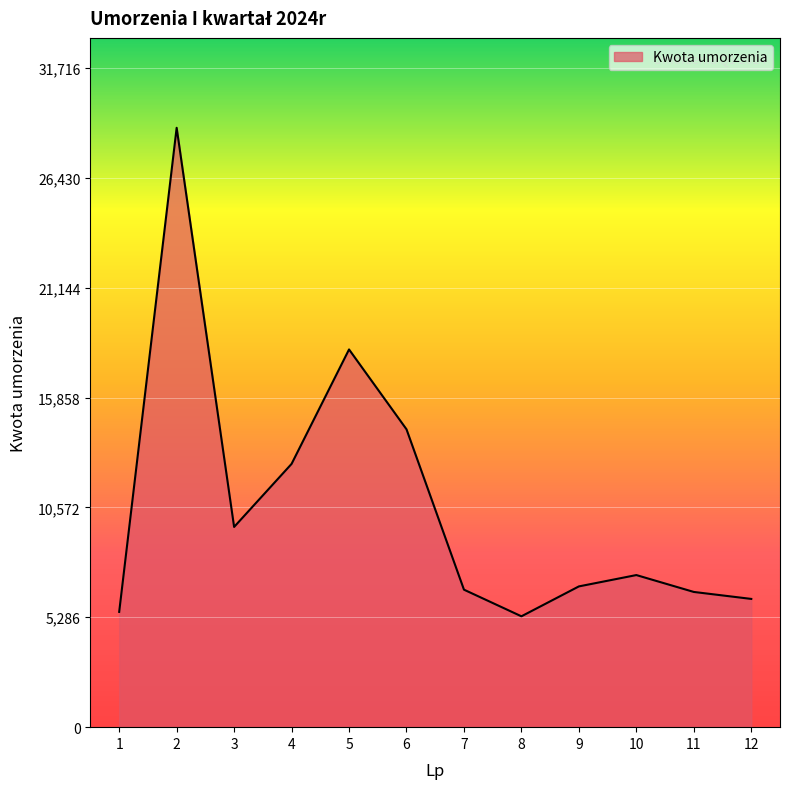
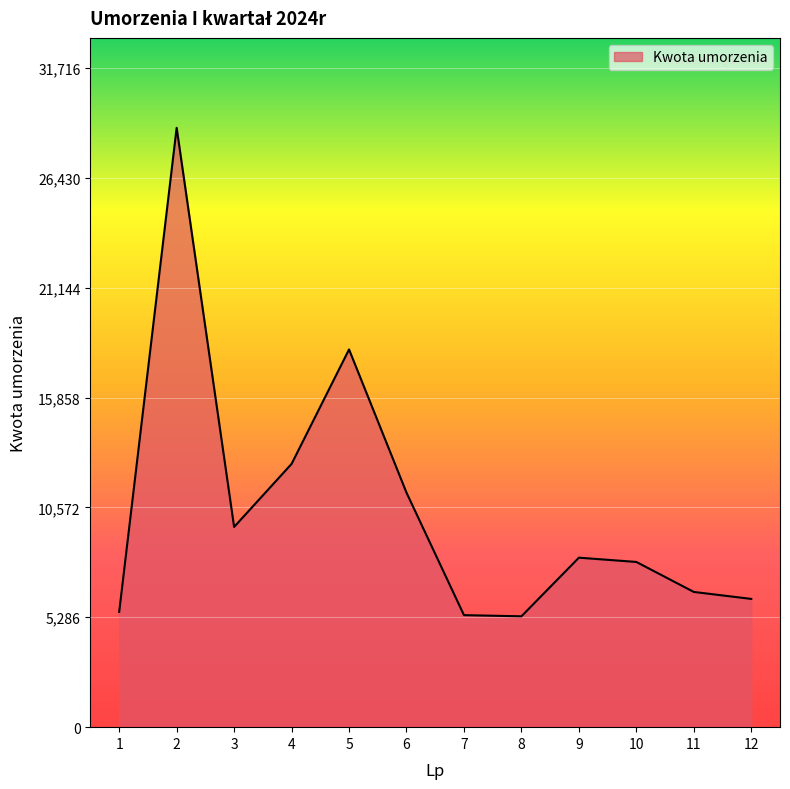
6: 14,300 -> 11,300
7: 6,600 -> 5,400
9: 6,800 -> 8,200
10: 7,300 -> 7,900
